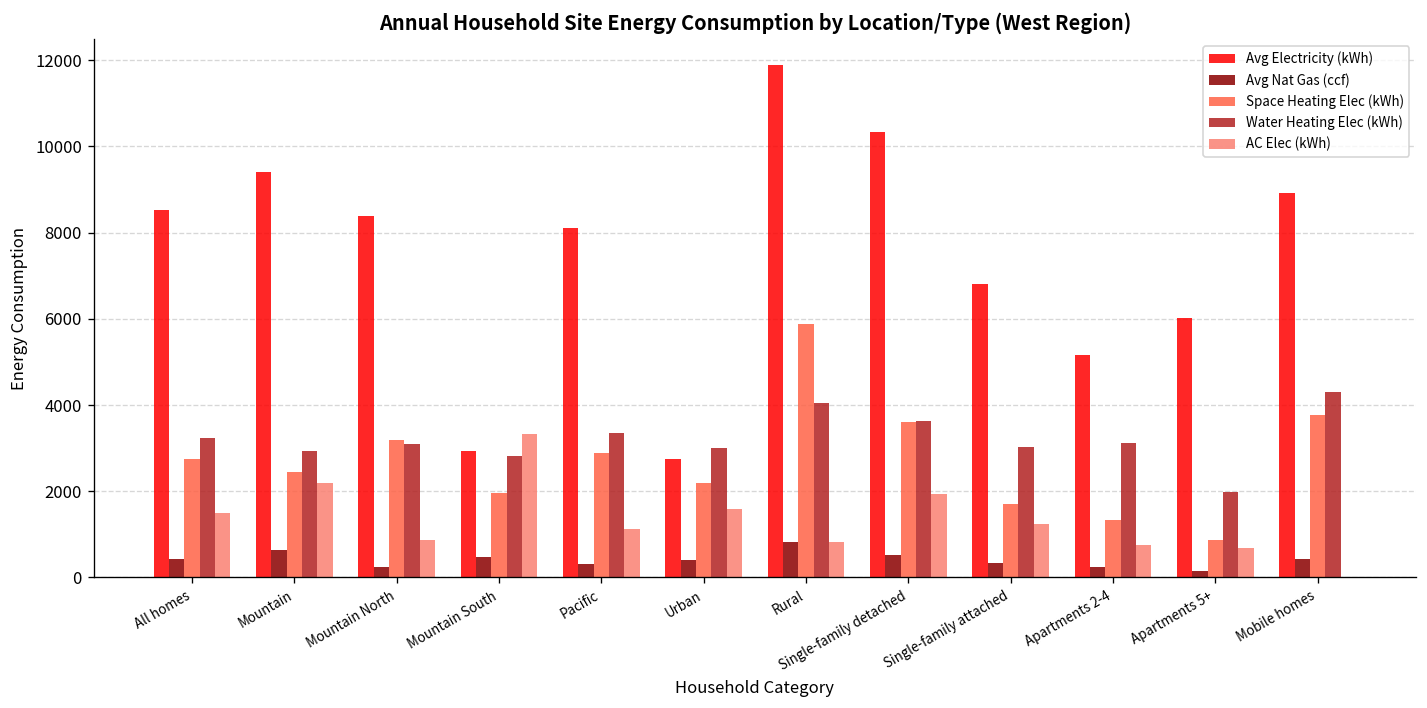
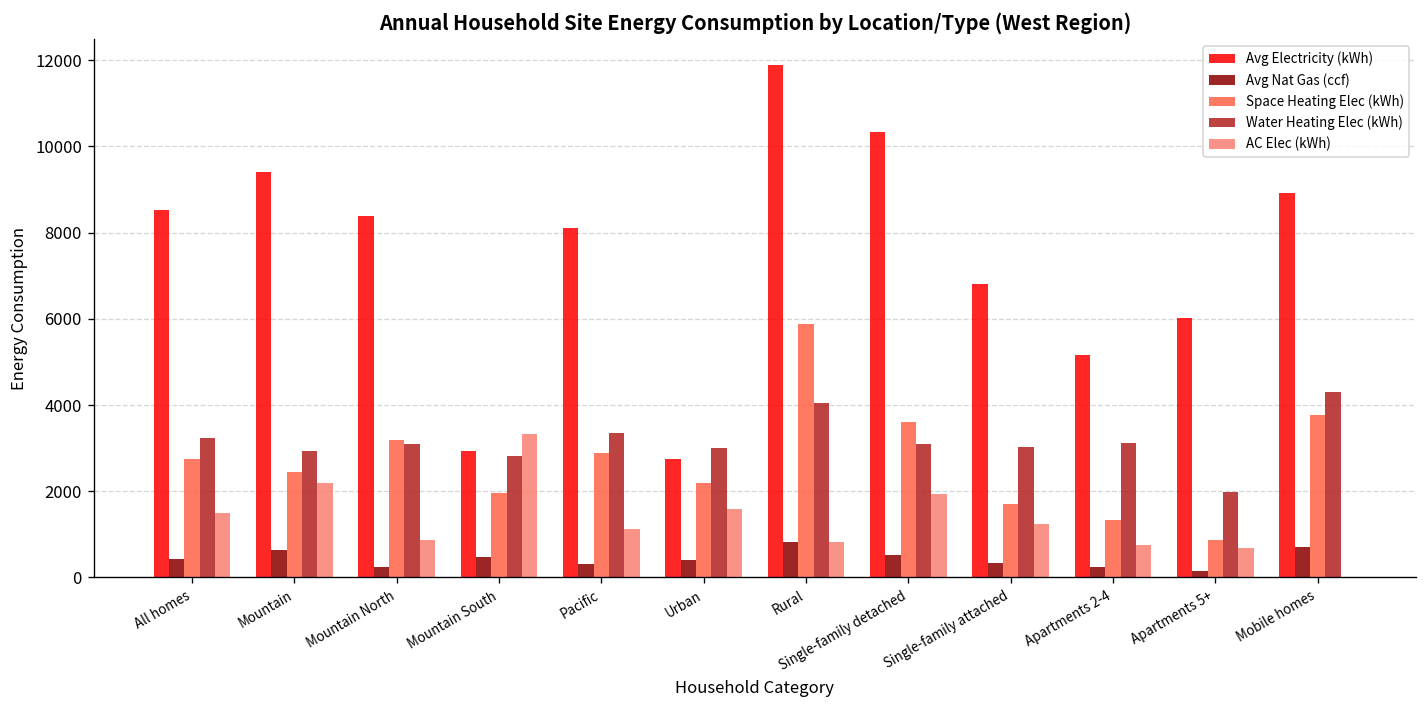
Water Heating Elec (kWh), Single-family detached: 3600 -> 3100
Avg Nat Gas (ccf), Mobile homes: 400 -> 700
